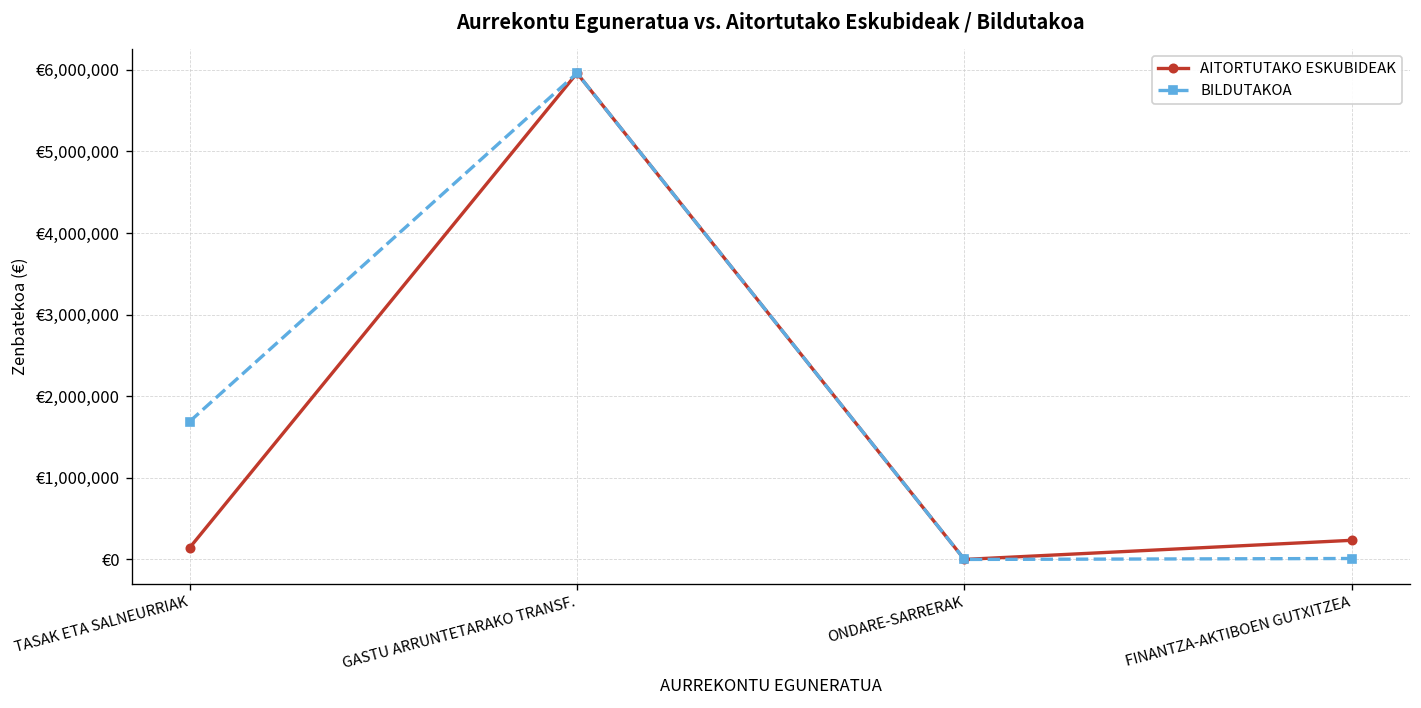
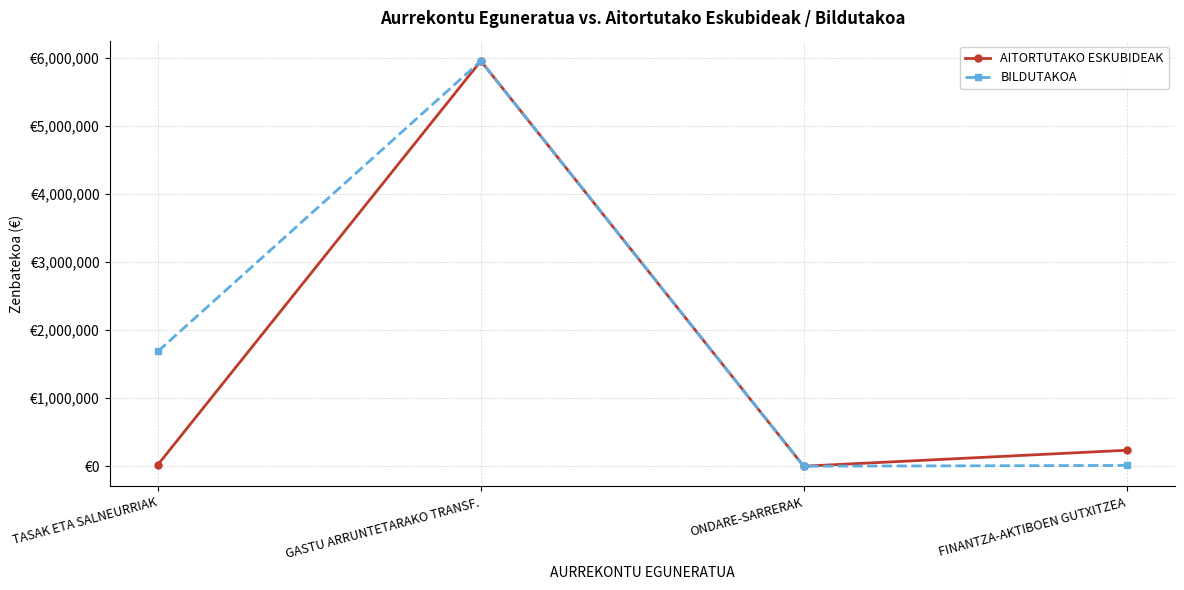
AITORTUTAKO ESKUBIDEAK, TASAK ETA SALNEURRIAK: €100,000 -> €0
